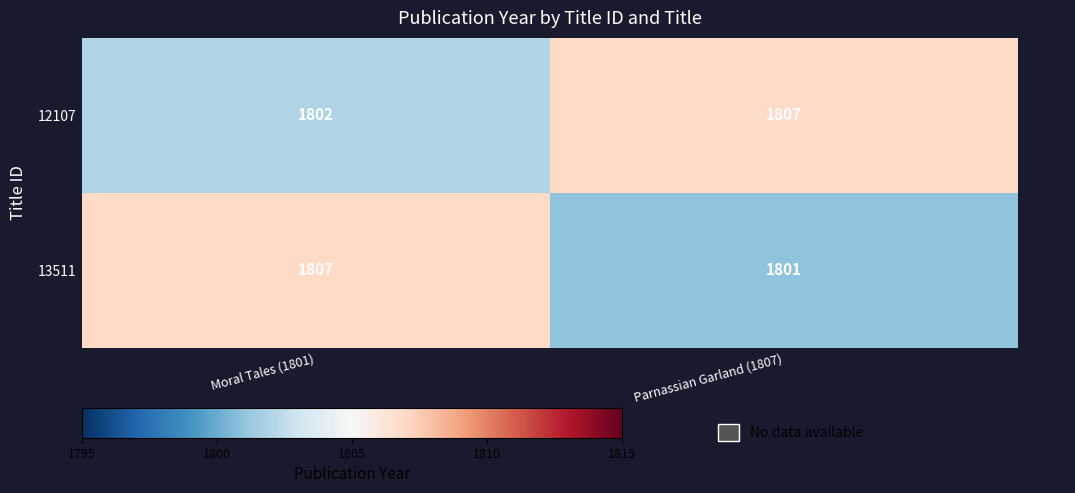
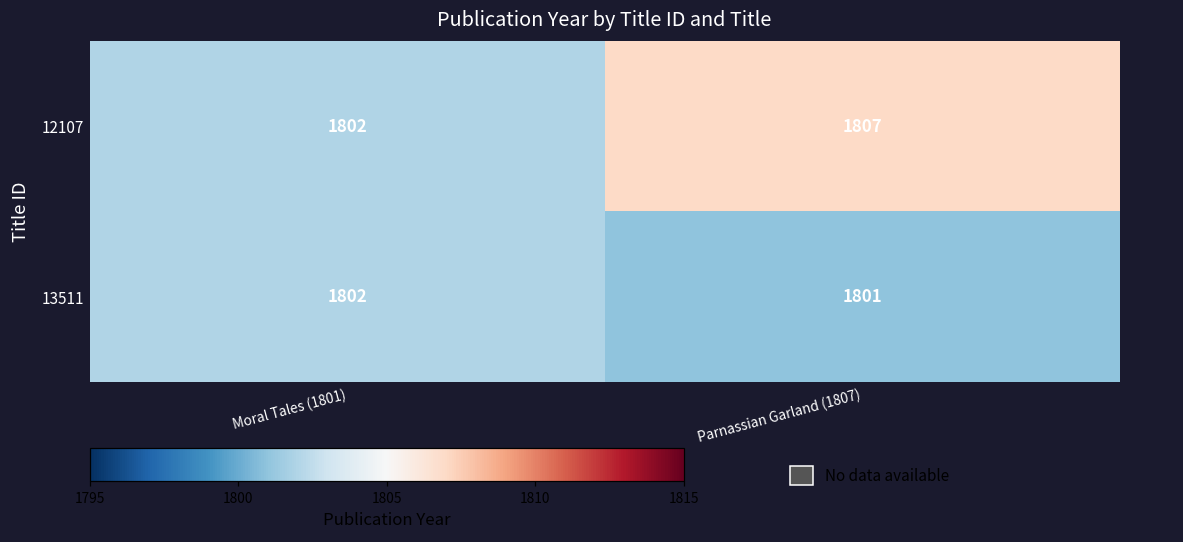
13511, Moral Tales (1801): 1807 -> 1802
